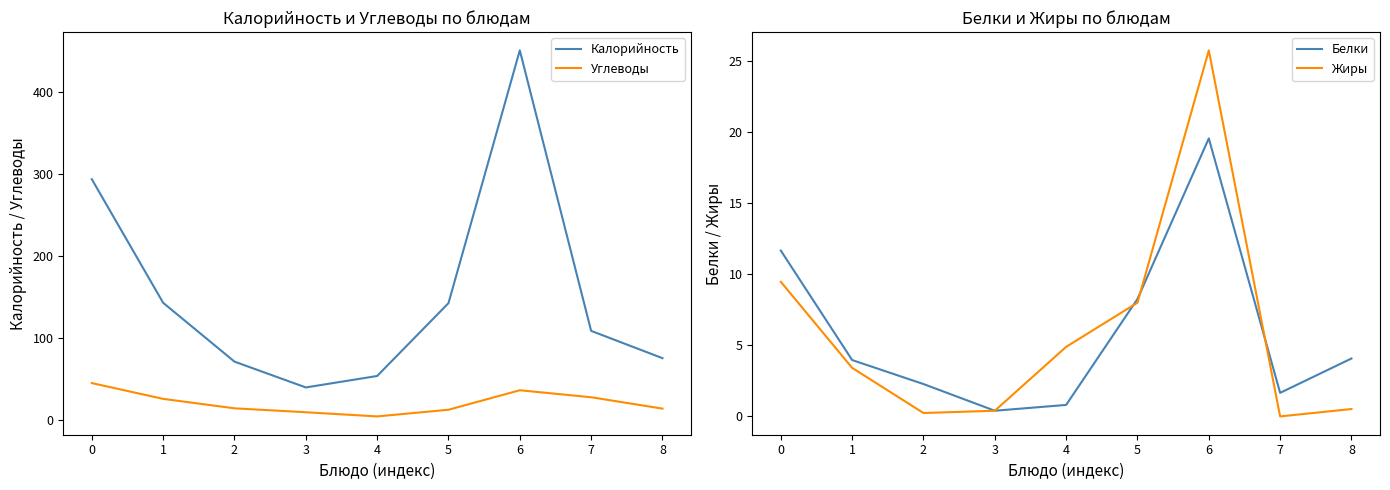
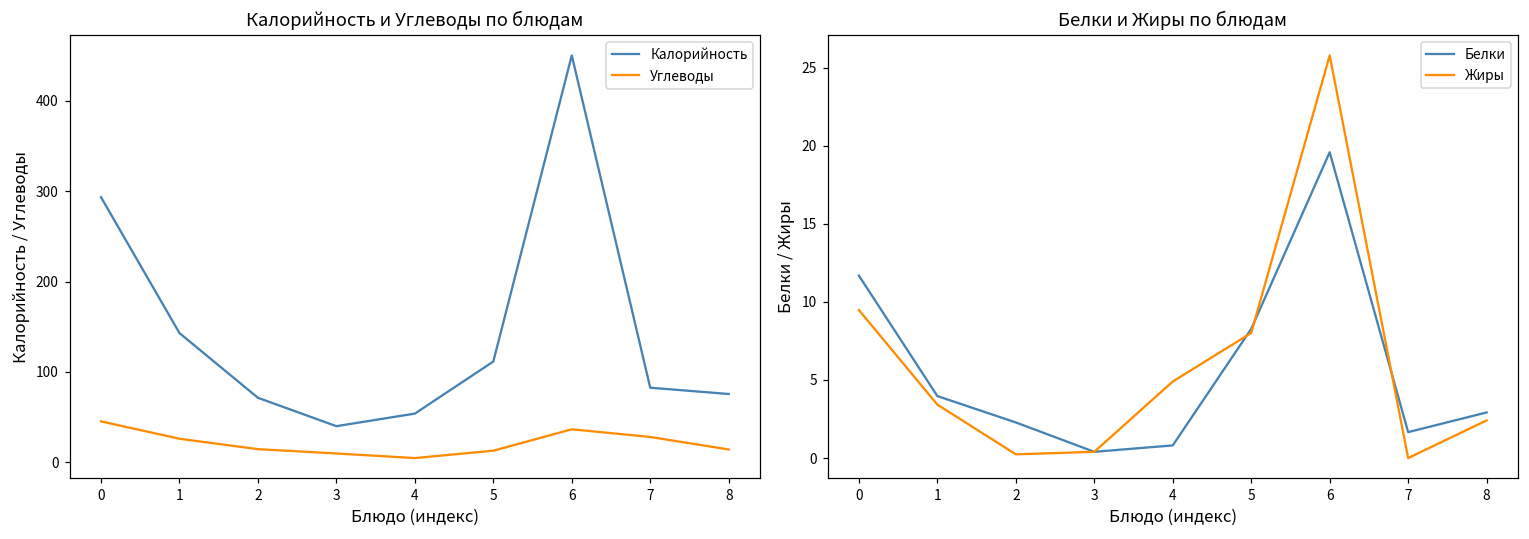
Калорийность и Углеводы по блюдам, Калорийность, 5: 140 -> 110
Калорийность и Углеводы по блюдам, Калорийность, 7: 110 -> 80
Белки и Жиры по блюдам, Белки, 8: 4.1 -> 2.9
Белки и Жиры по блюдам, Жиры, 8: 0.5 -> 2.4
